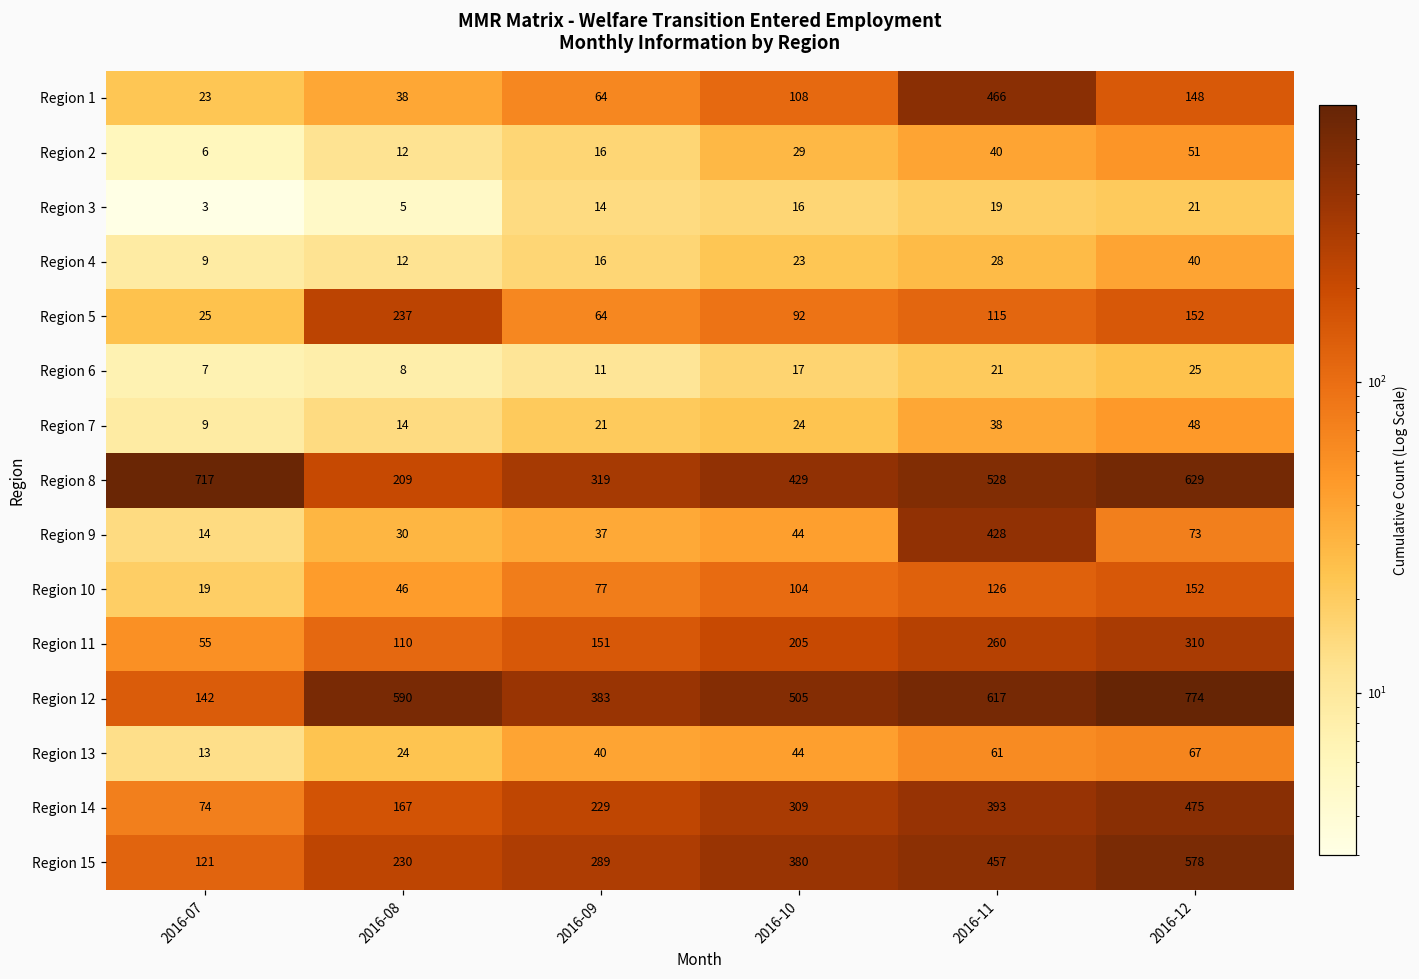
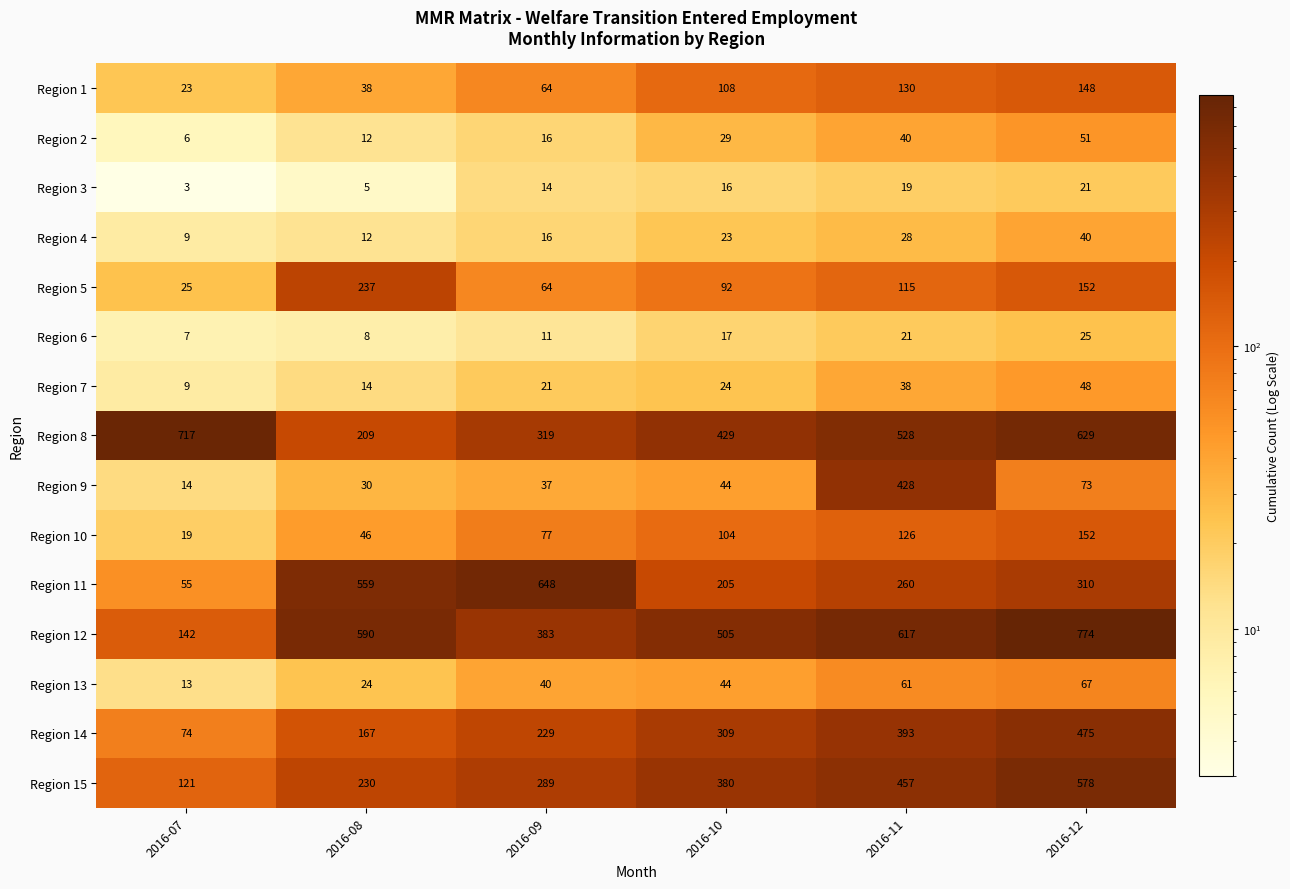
Region 1, 2016-11: 466 -> 130
Region 11, 2016-08: 110 -> 559
Region 11, 2016-09: 151 -> 648
